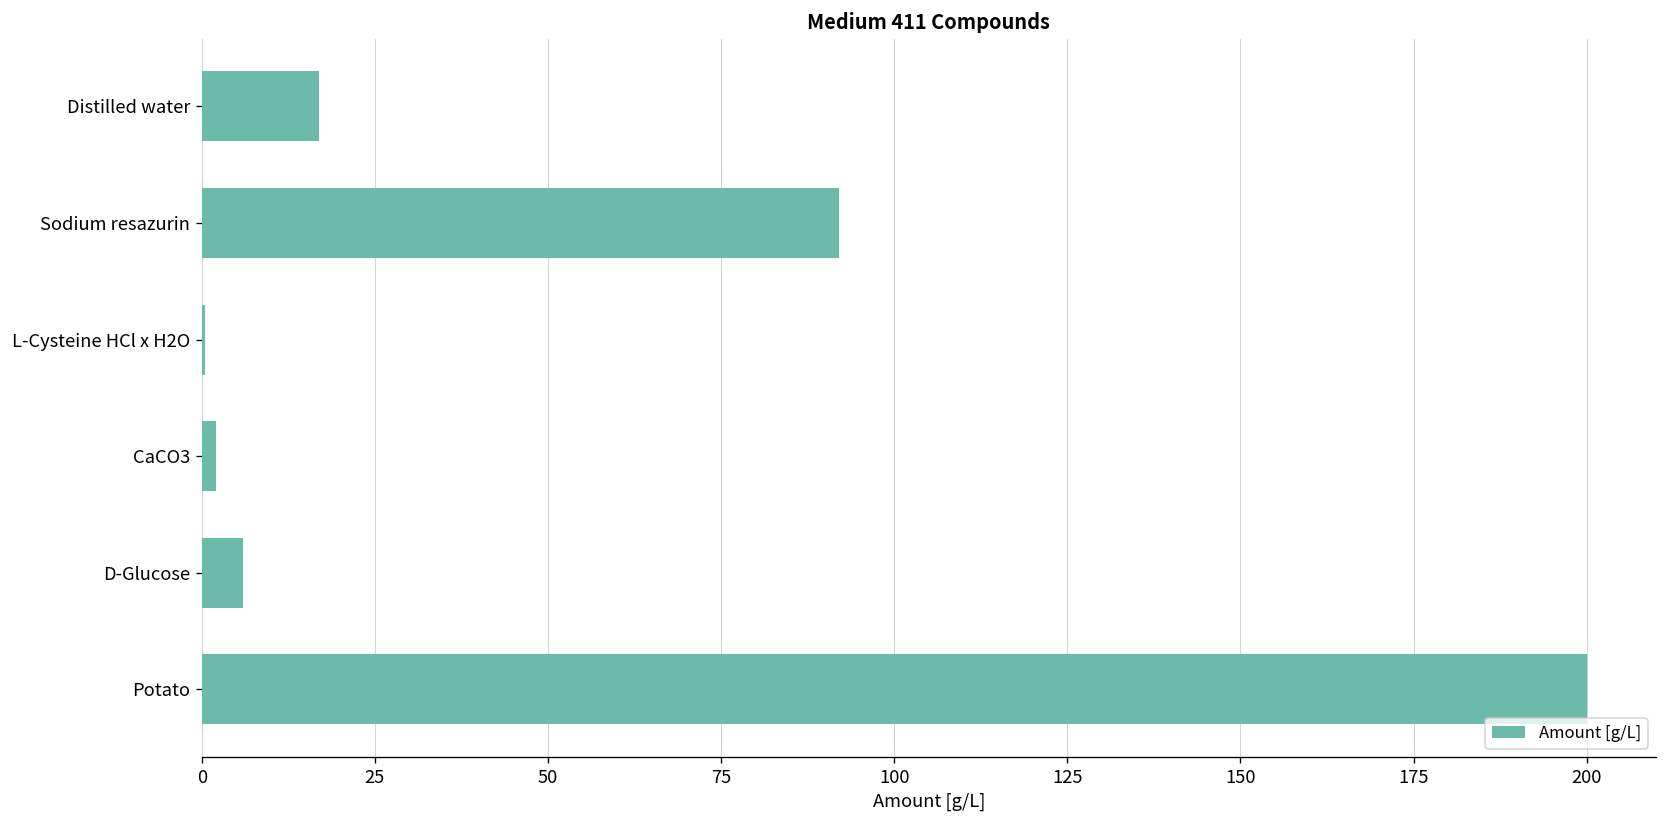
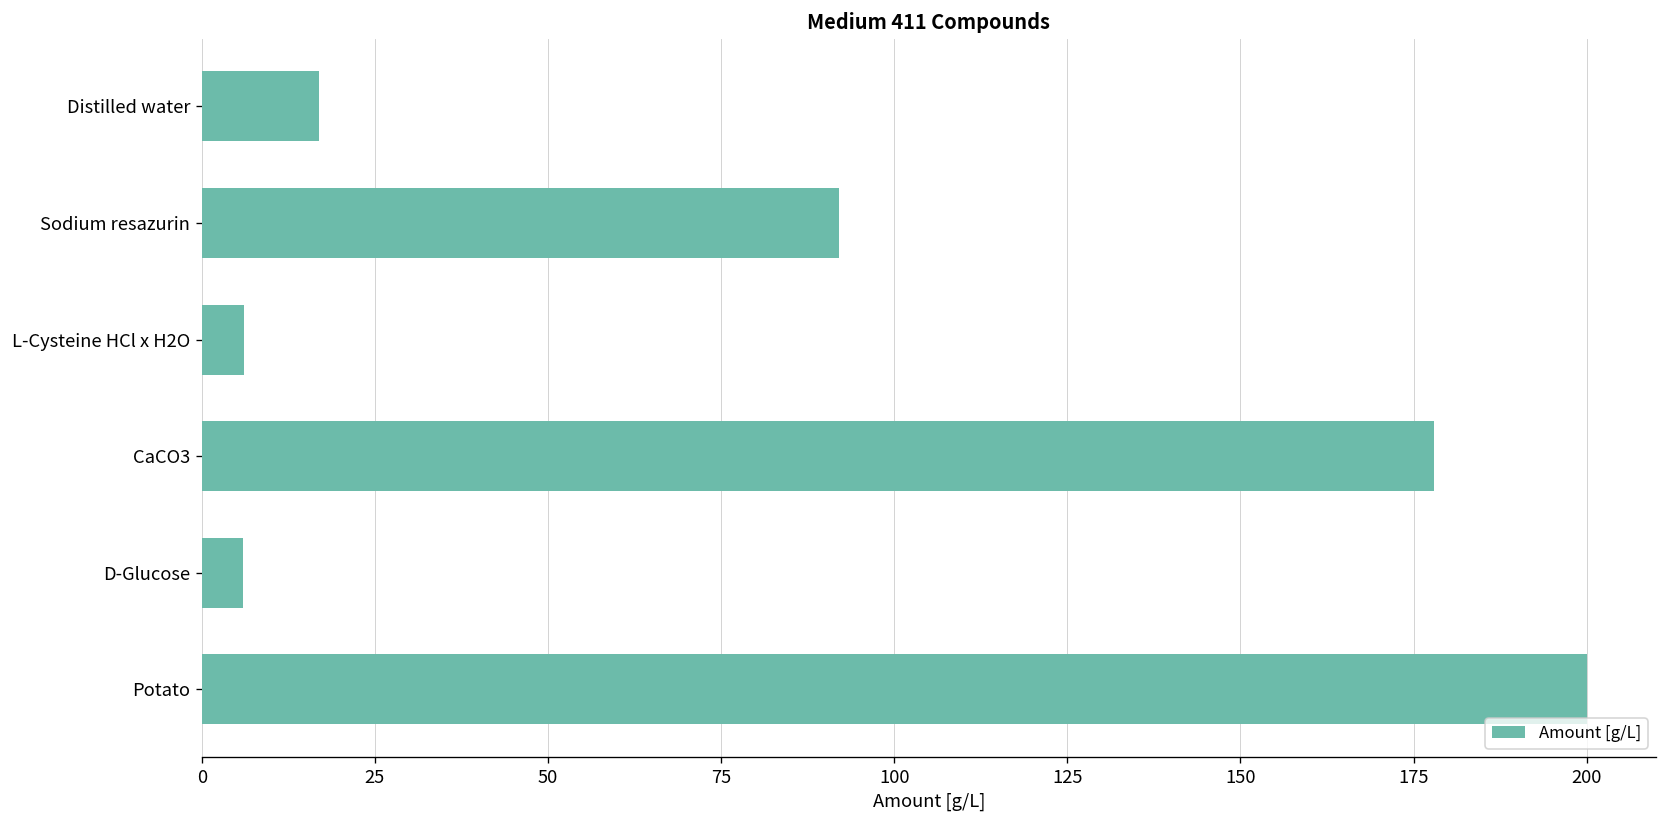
L-Cysteine HCl x H2O: 1 -> 6
CaCO3: 2 -> 178
